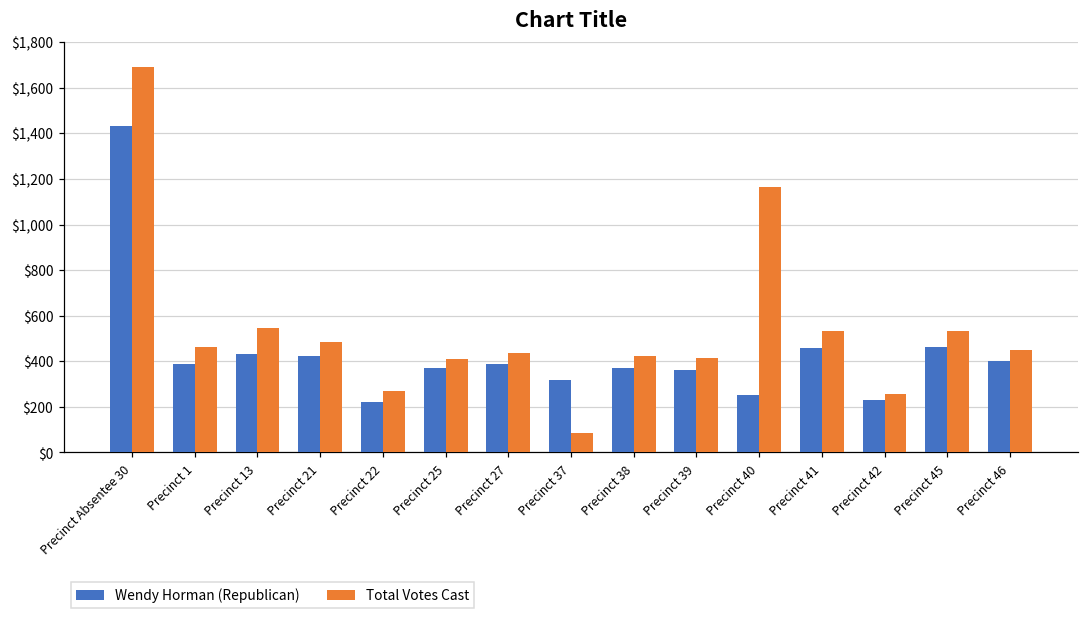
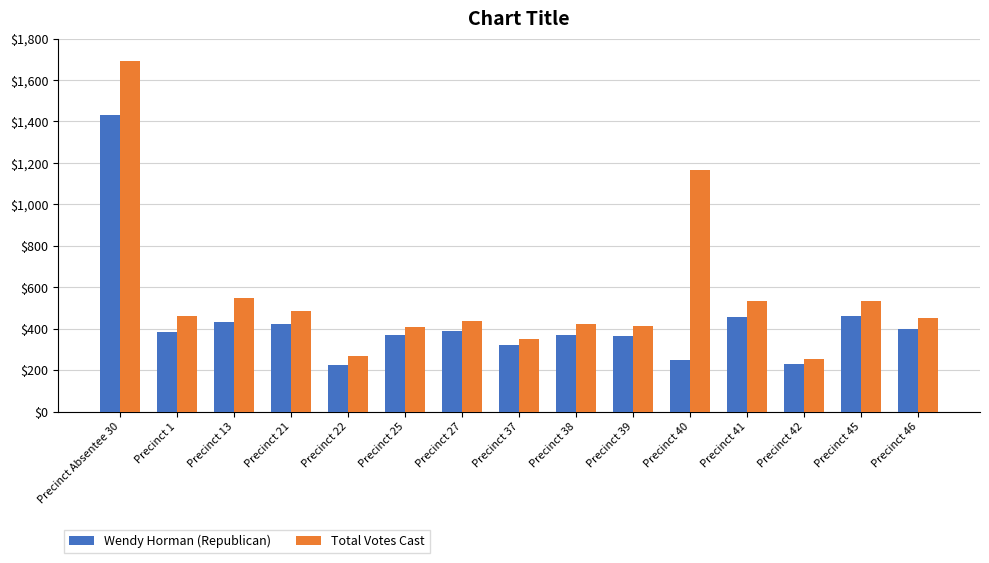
Total Votes Cast, Precinct 37: $90 -> $350
